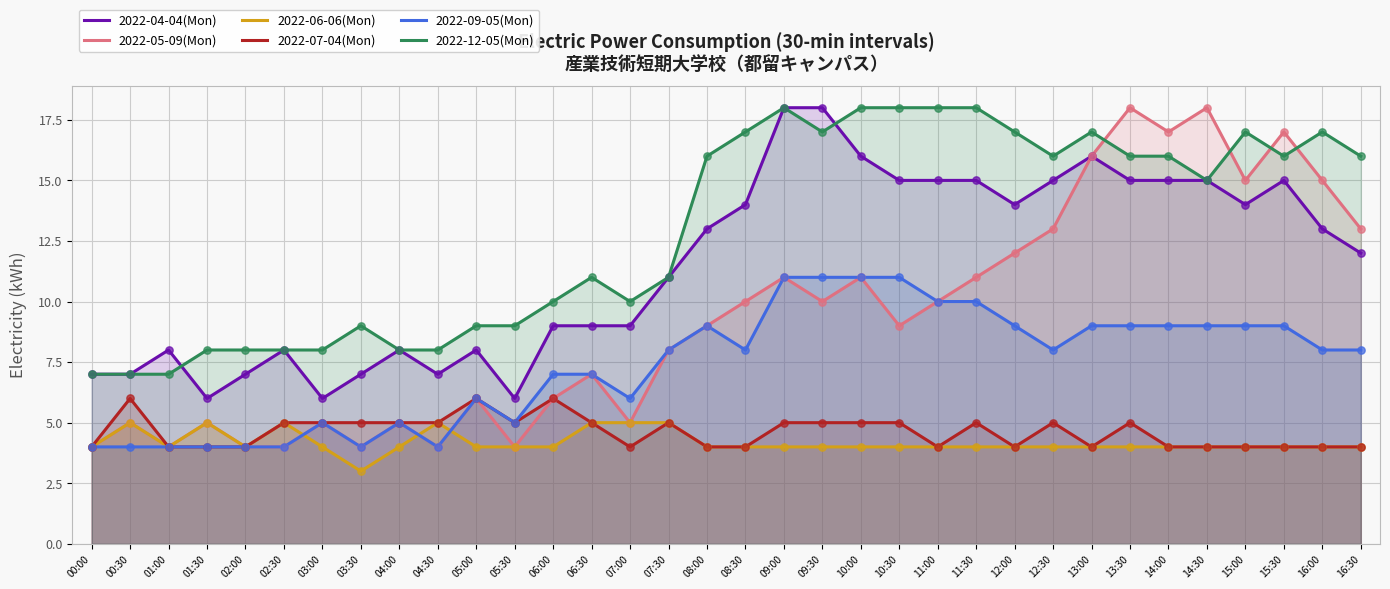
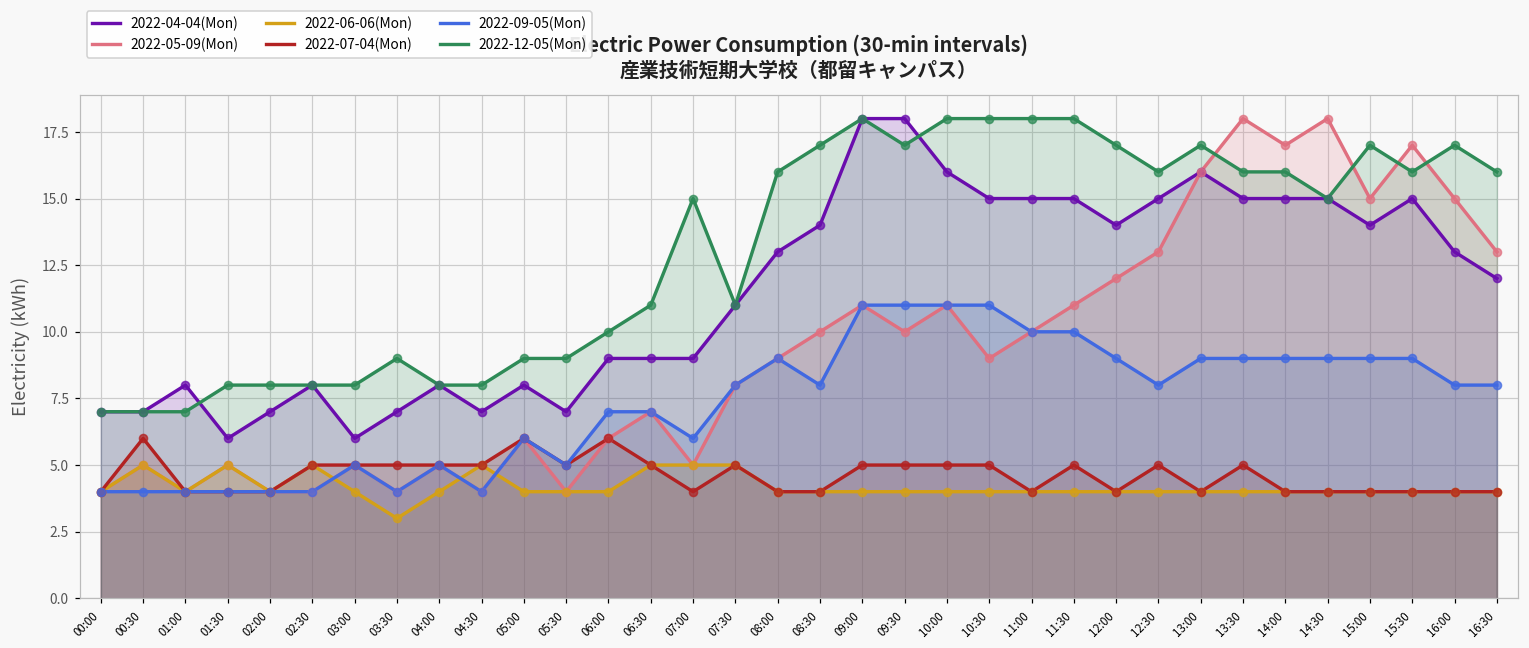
2022-04-04(Mon), 05:30: 6 -> 7
2022-12-05(Mon), 07:00: 10 -> 15
